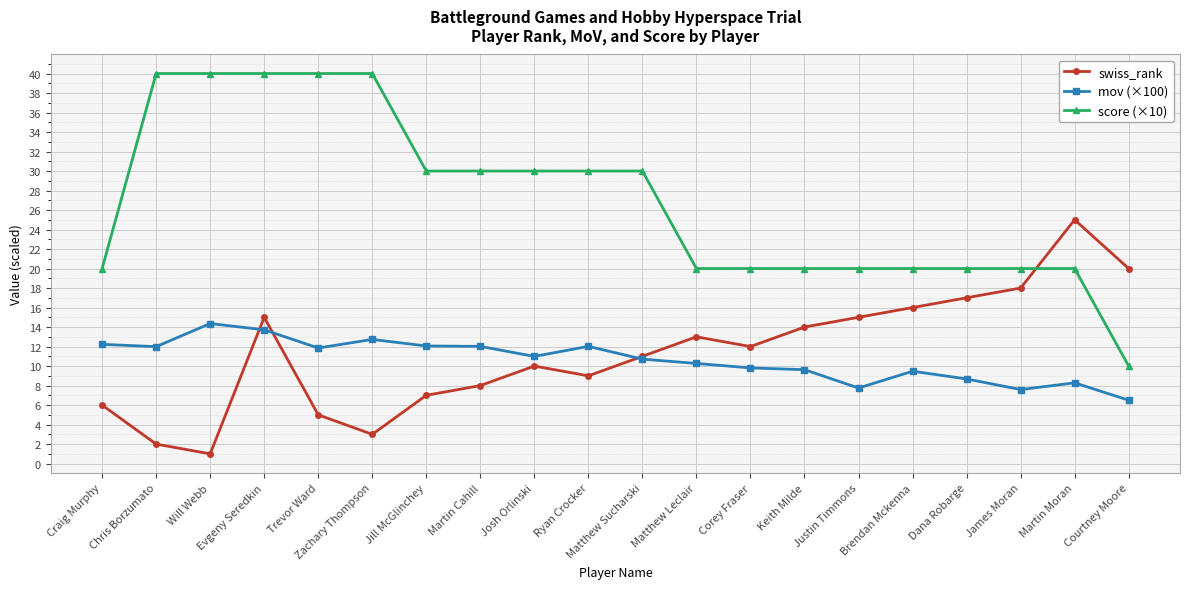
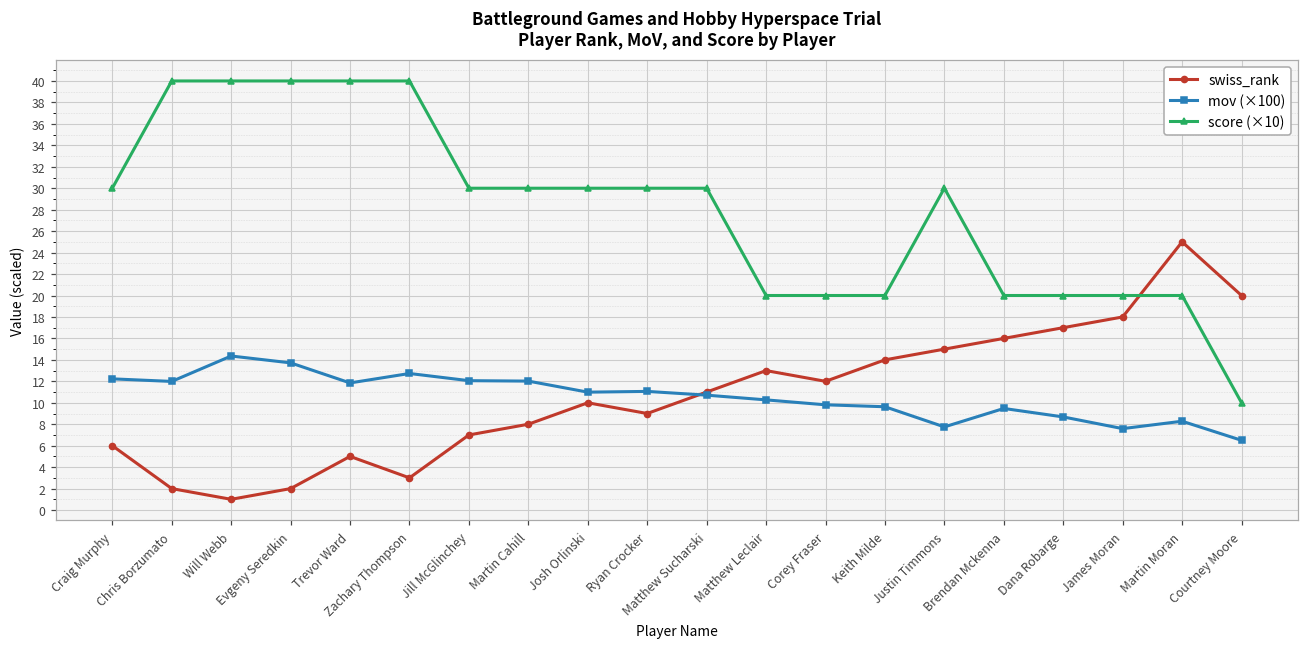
score (×10), Craig Murphy: 20 -> 30
swiss_rank, Evgeny Seredkin: 15 -> 2
mov (×100), Ryan Crocker: 12 -> 11
score (×10), Justin Timmons: 20 -> 30
